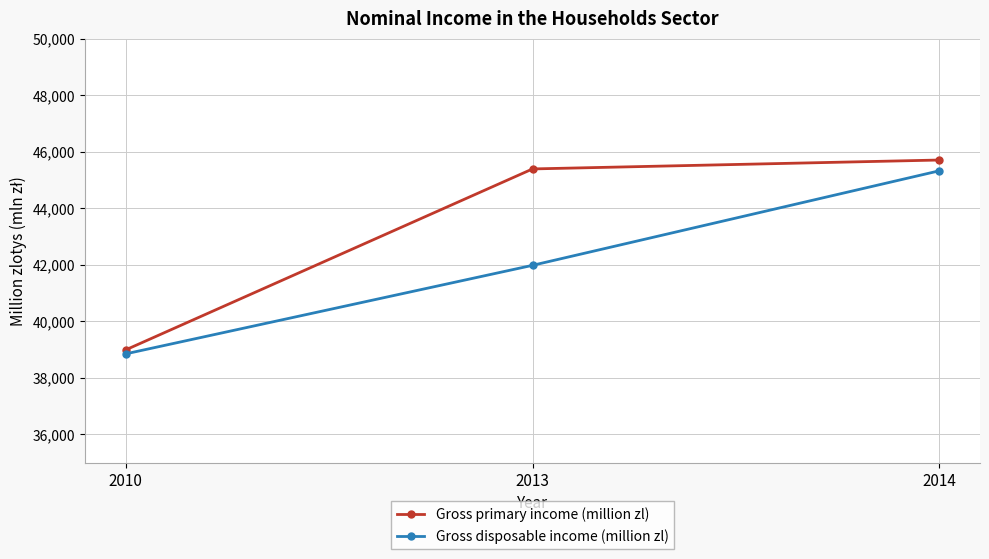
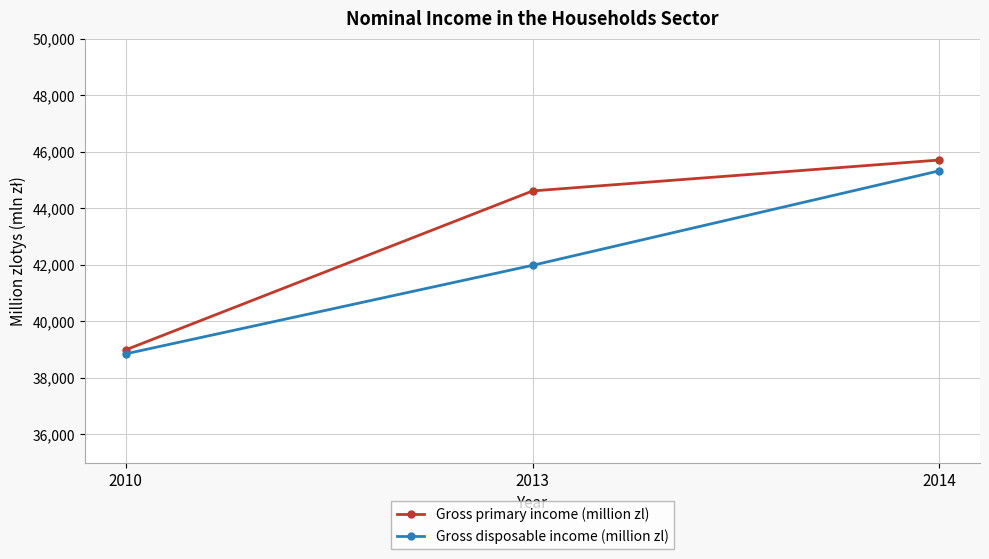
Gross primary income (million zl), 2013: 45,400 -> 44,600
